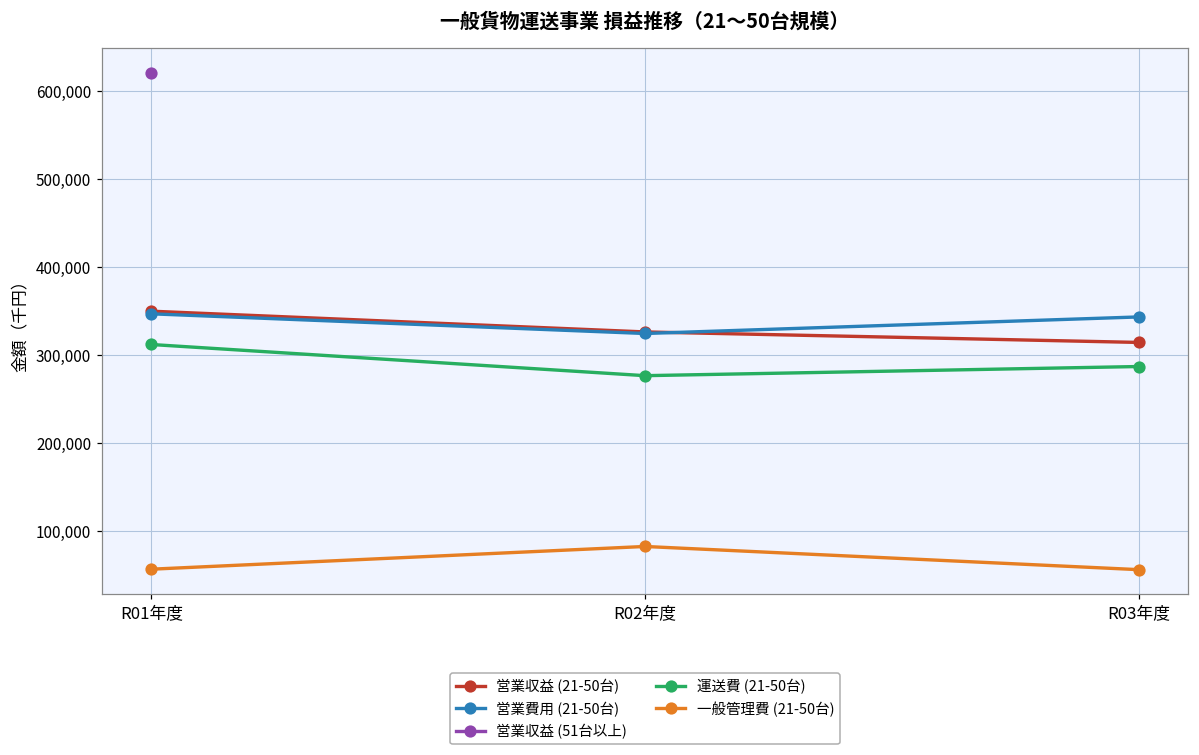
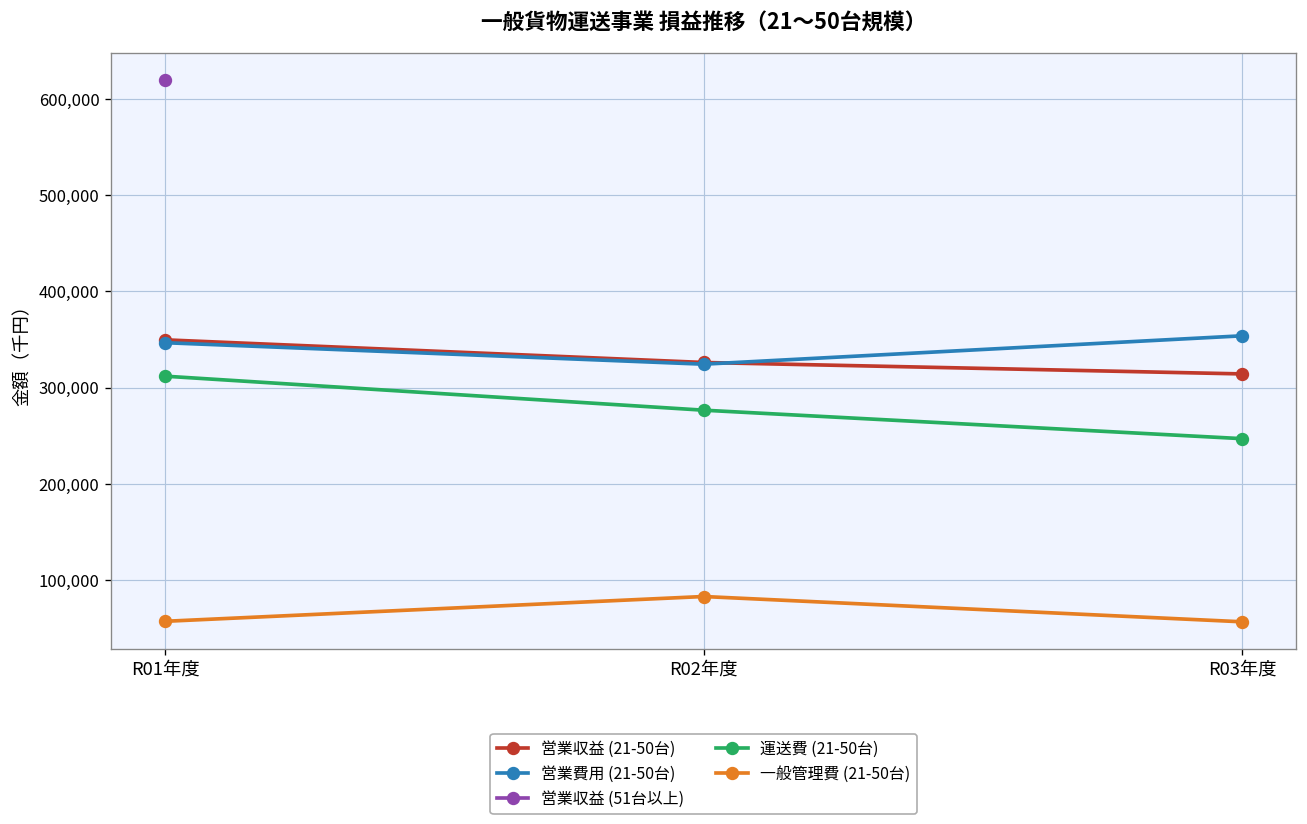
営業費用 (21-50台), R03年度: 340,000 -> 350,000
運送費 (21-50台), R03年度: 290,000 -> 250,000
